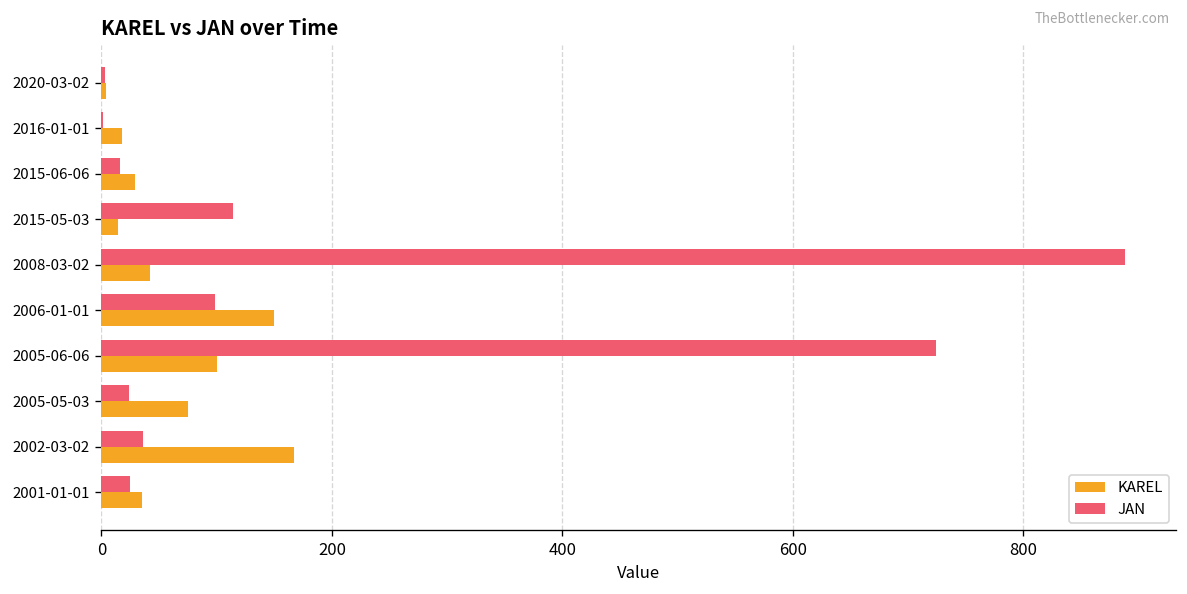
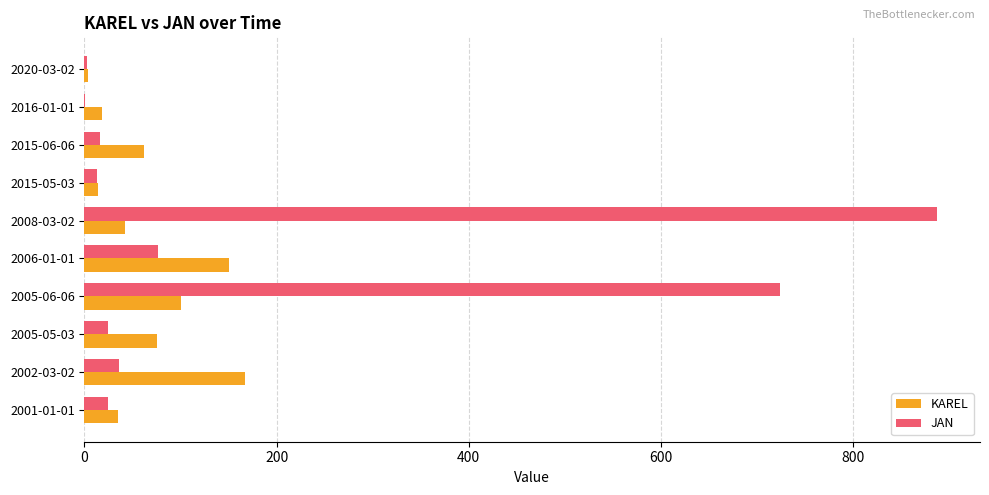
KAREL, 2015-06-06: 30 -> 60
JAN, 2015-05-03: 110 -> 10
JAN, 2006-01-01: 100 -> 80
